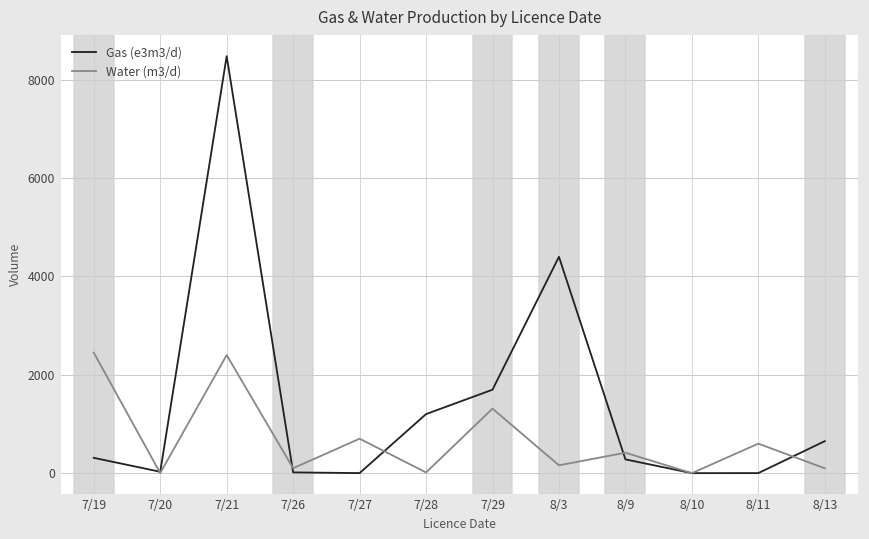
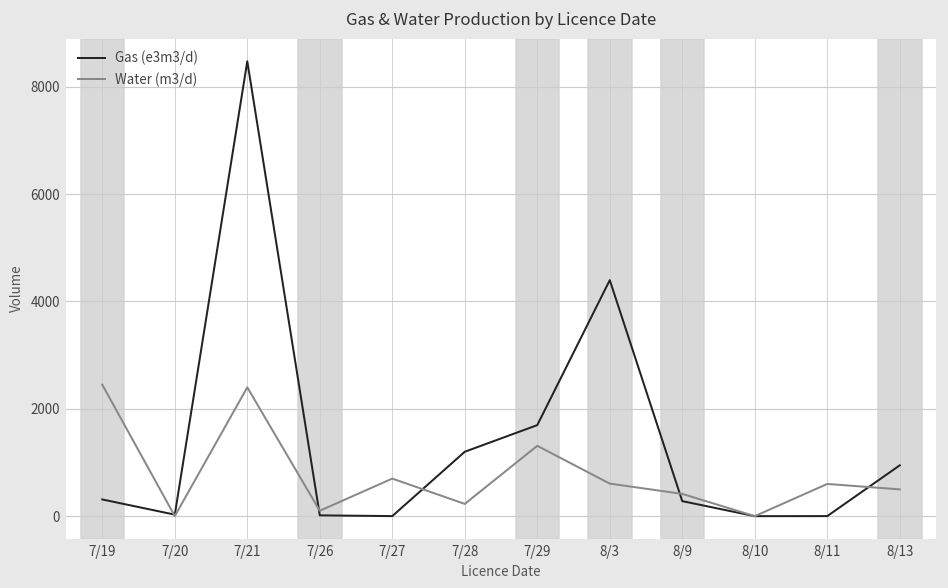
Water (m3/d), 7/28: 0 -> 200
Water (m3/d), 8/3: 200 -> 600
Gas (e3m3/d), 8/13: 700 -> 900
Water (m3/d), 8/13: 100 -> 500
